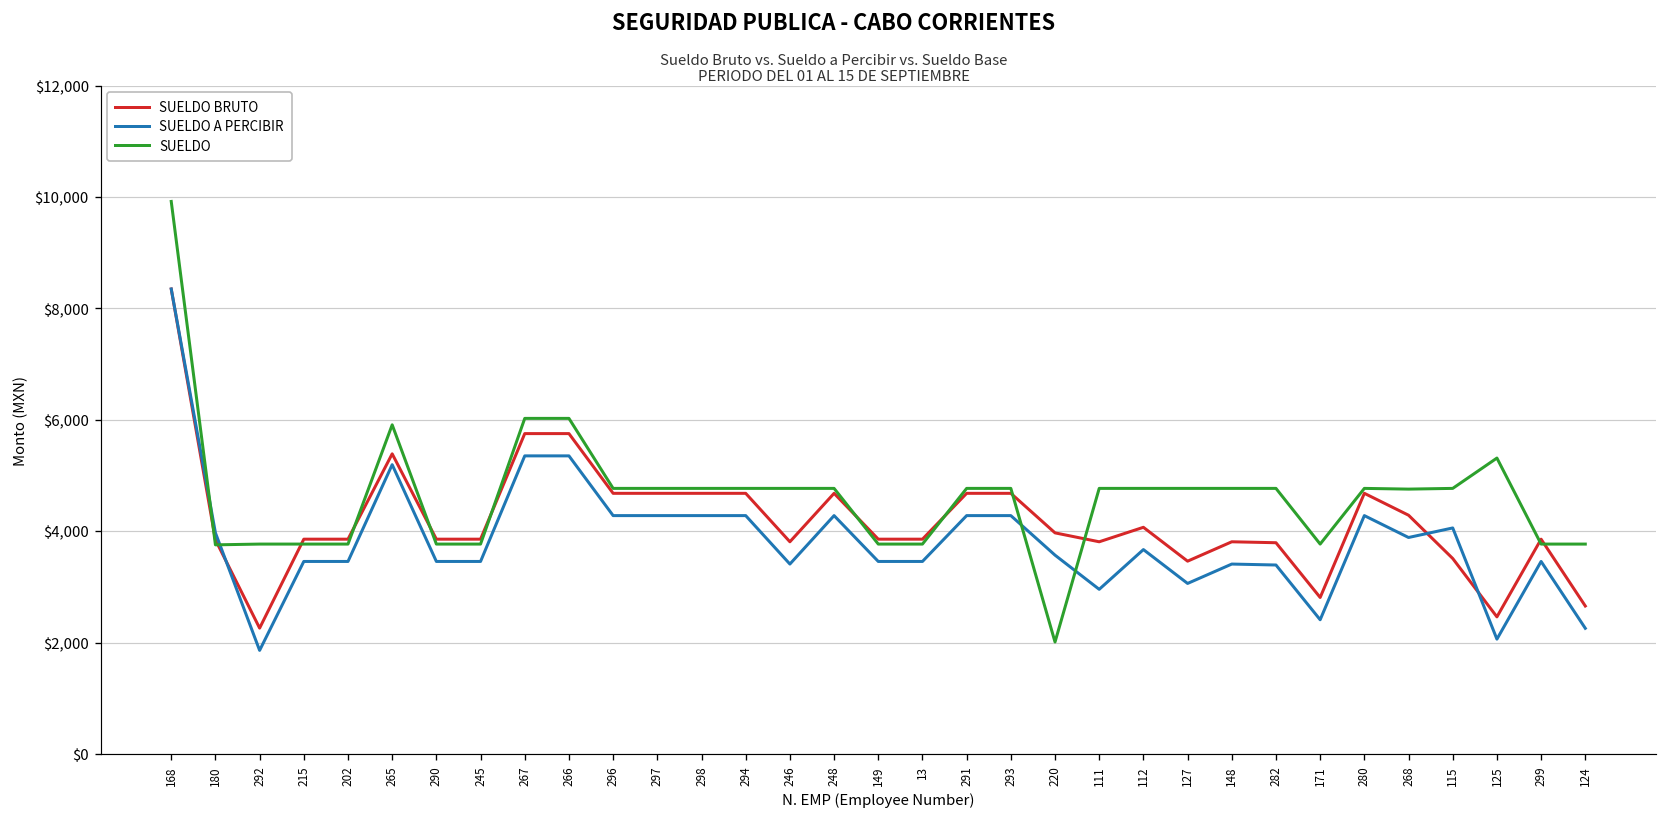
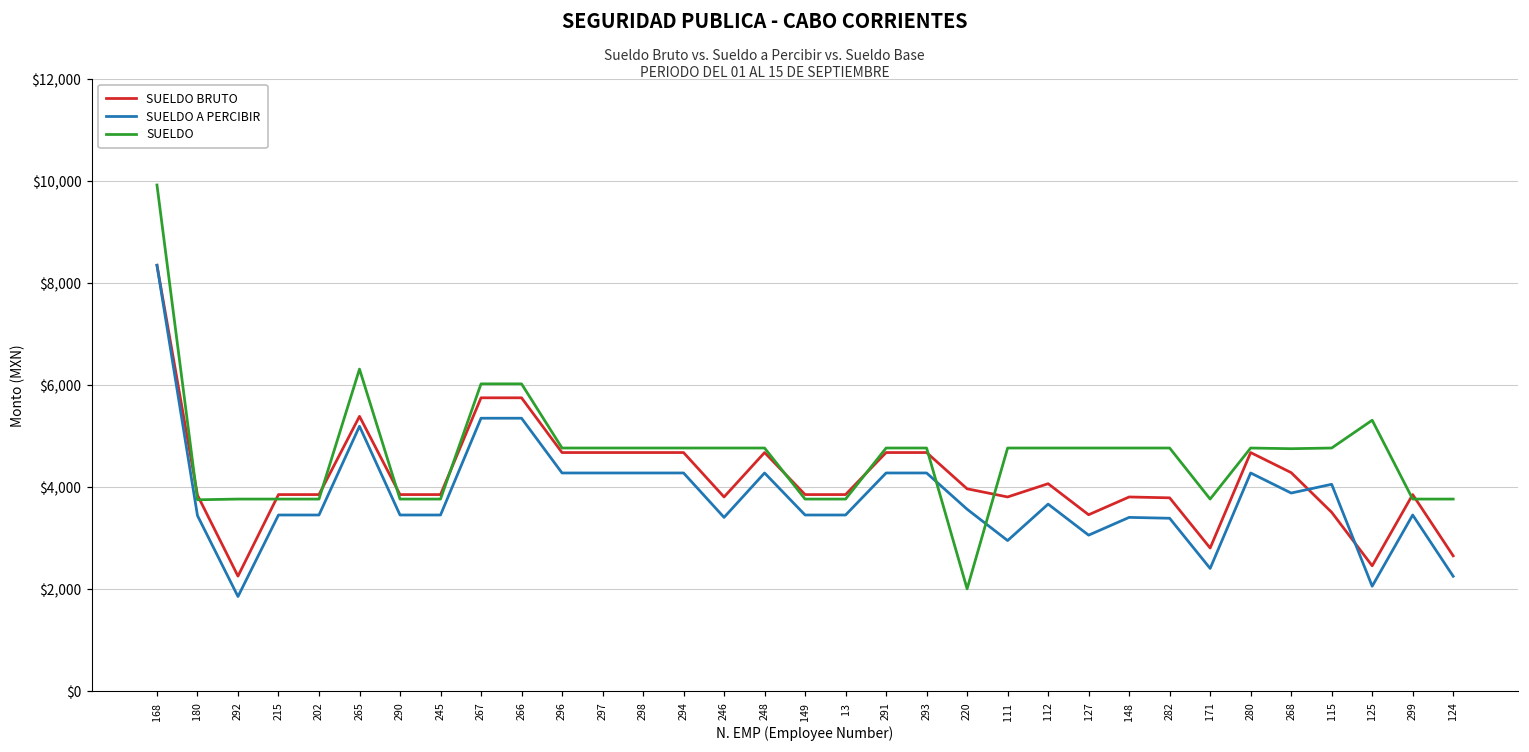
SUELDO A PERCIBIR, 180: $4,000 -> $3,400
SUELDO, 265: $5,900 -> $6,300
